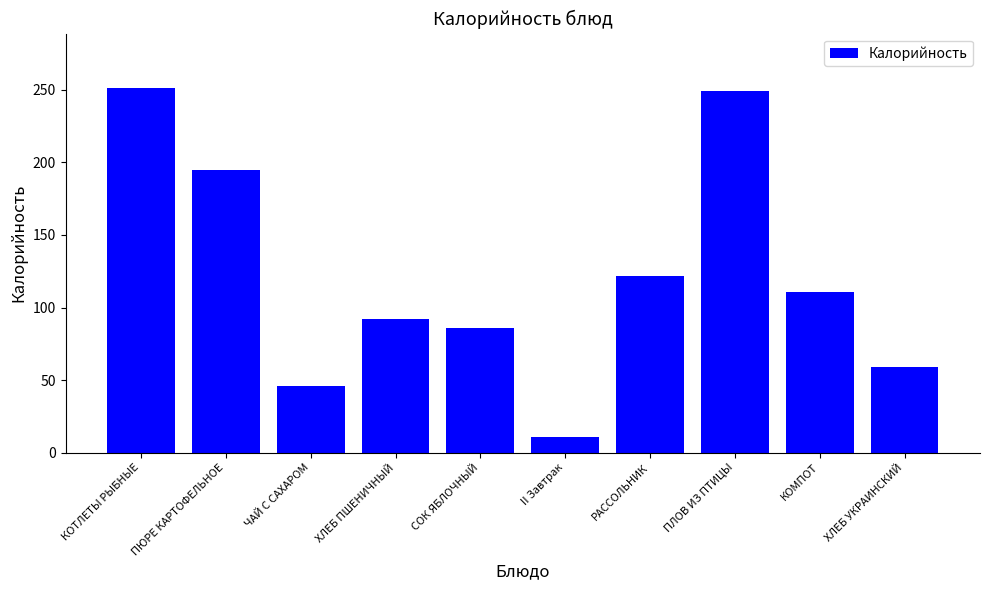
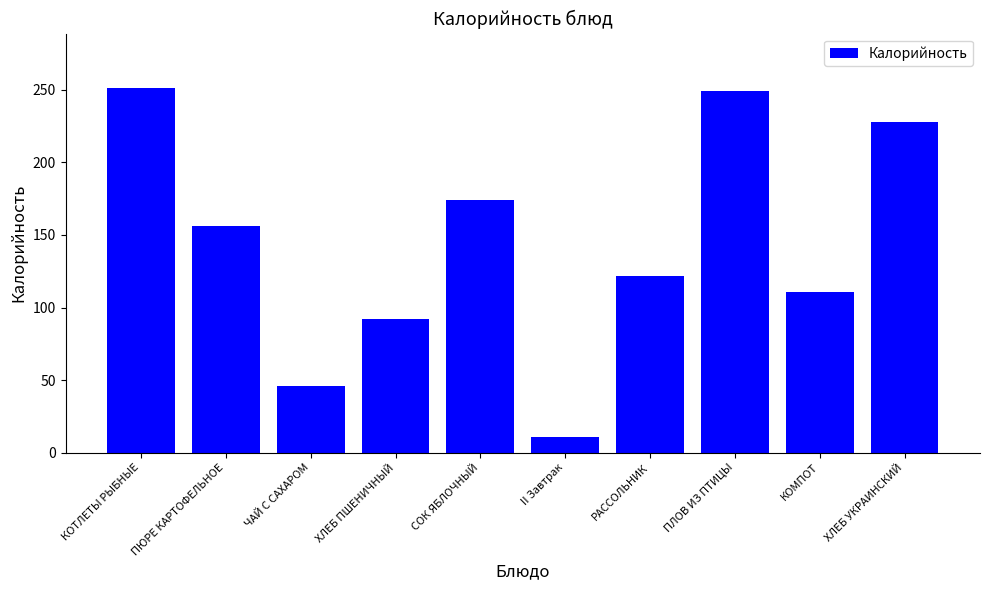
ПЮРЕ КАРТОФЕЛЬНОЕ: 195 -> 156
СОК ЯБЛОЧНЫЙ: 86 -> 174
ХЛЕБ УКРАИНСКИЙ: 59 -> 228
